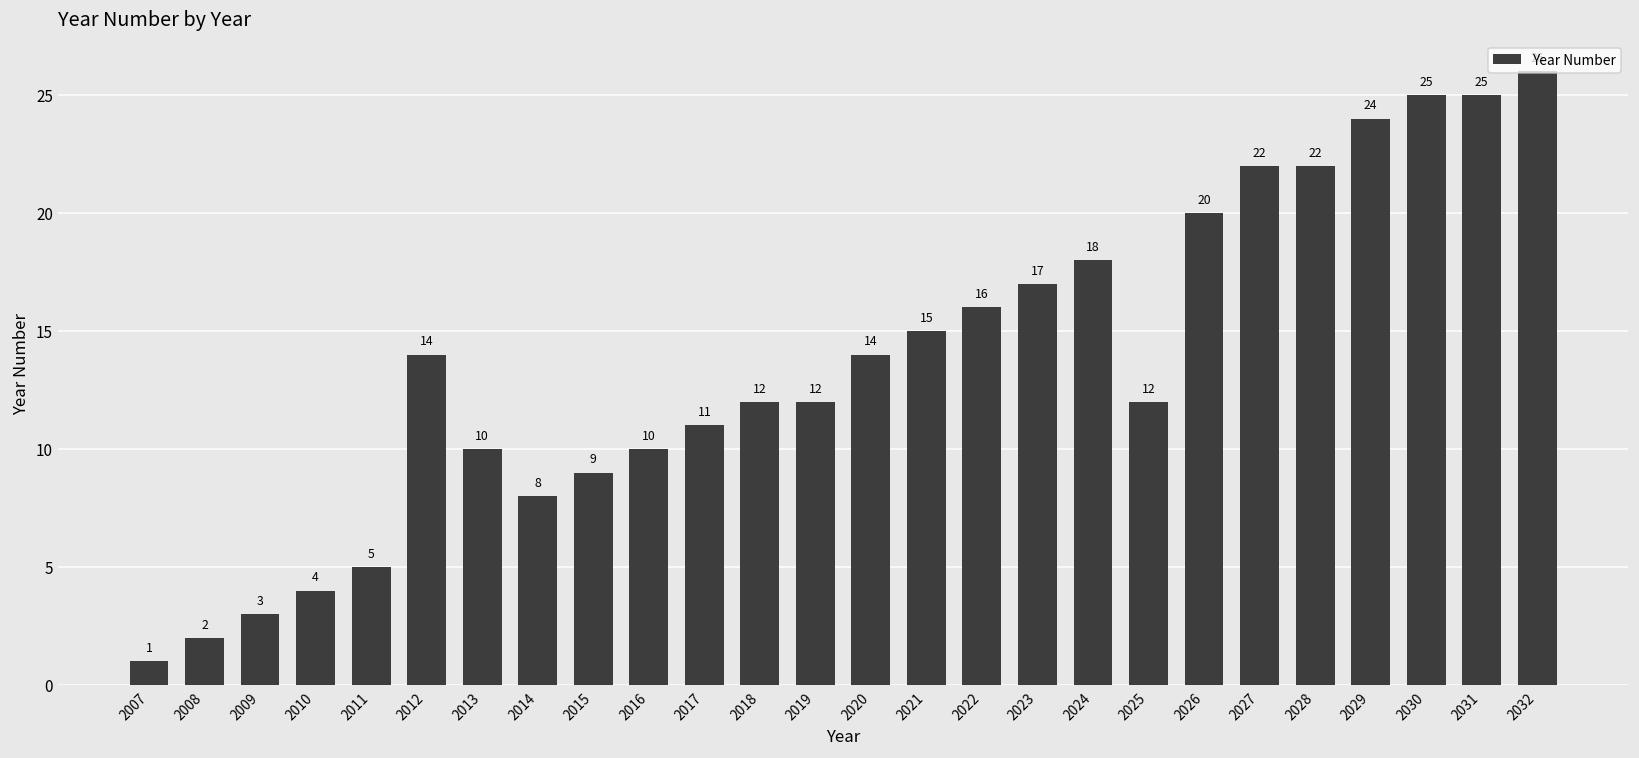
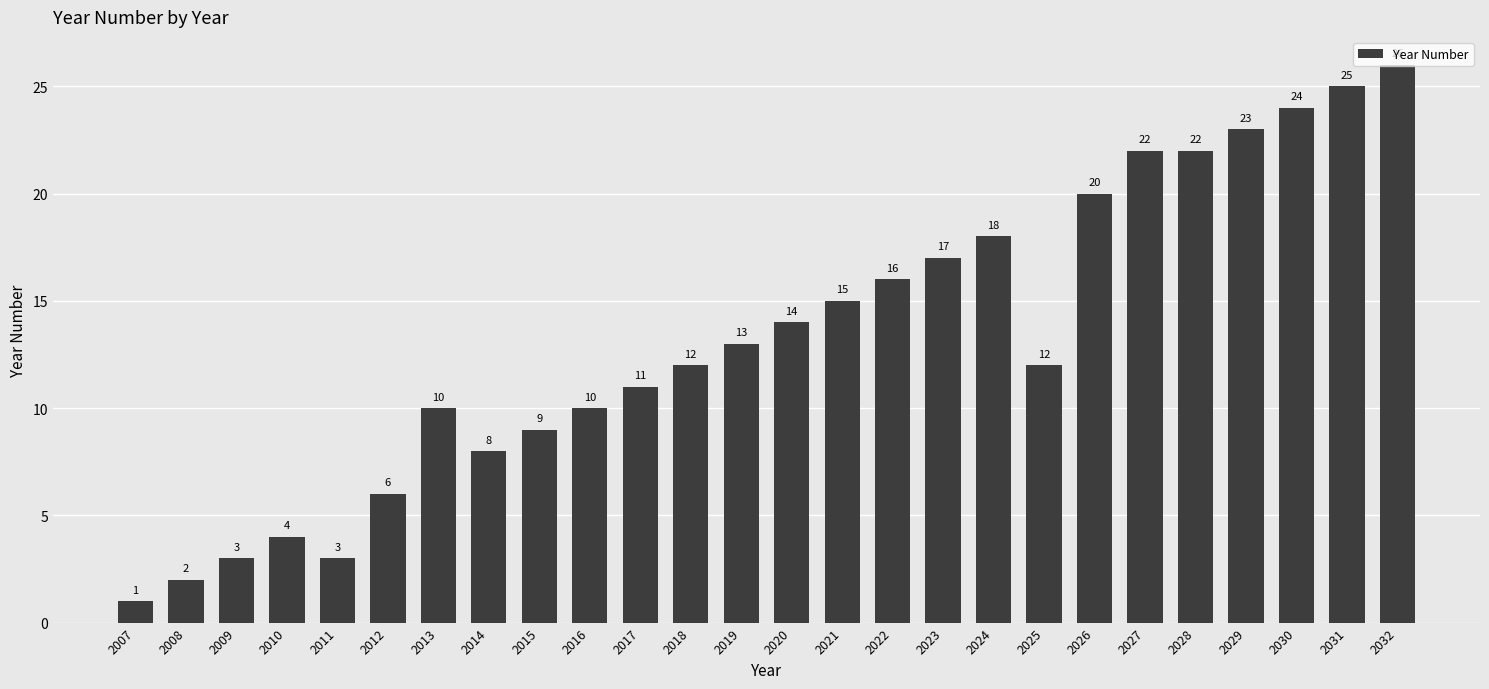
2011: 5 -> 3
2012: 14 -> 6
2019: 12 -> 13
2029: 24 -> 23
2030: 25 -> 24
